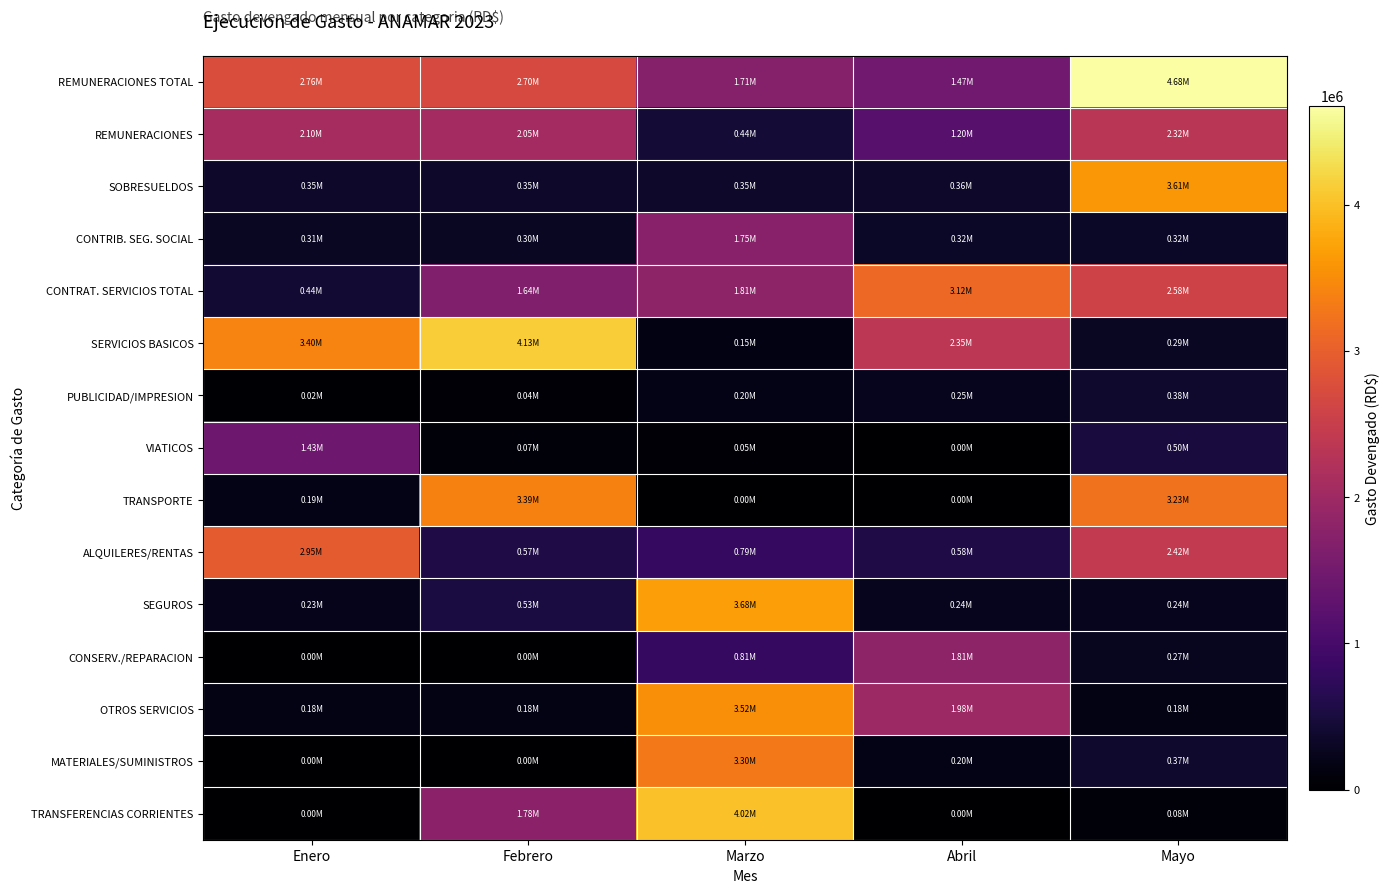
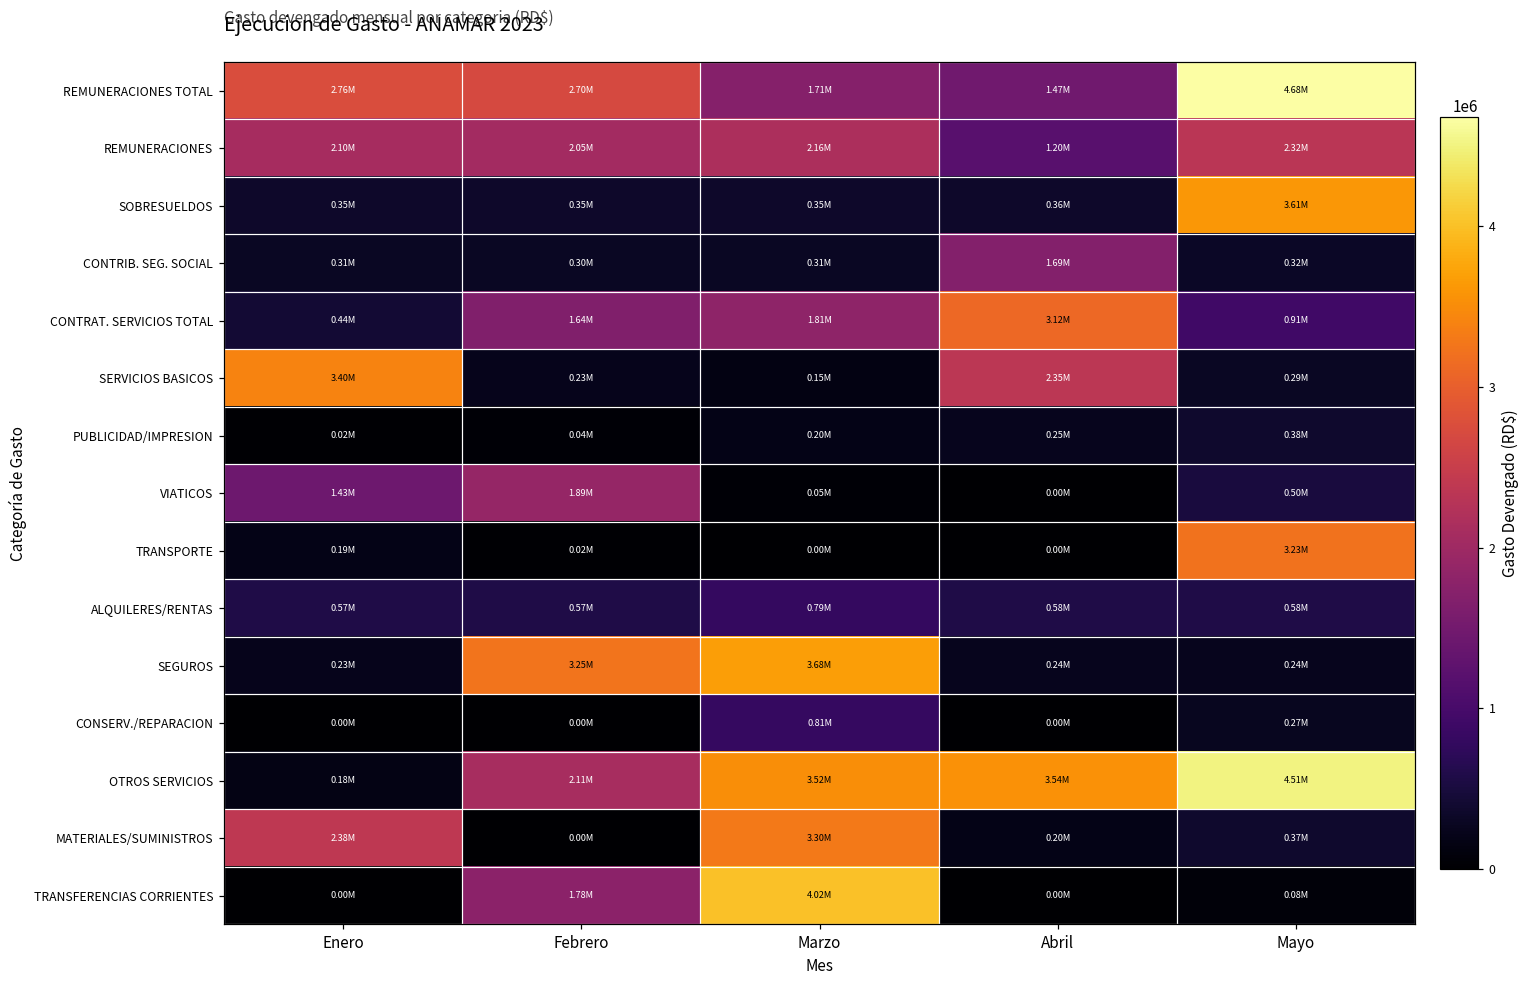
REMUNERACIONES, Marzo: 0.44M -> 2.16M
CONTRIB. SEG. SOCIAL, Marzo: 1.75M -> 0.31M
CONTRIB. SEG. SOCIAL, Abril: 0.32M -> 1.69M
CONTRAT. SERVICIOS TOTAL, Mayo: 2.58M -> 0.91M
SERVICIOS BASICOS, Febrero: 4.13M -> 0.23M
VIATICOS, Febrero: 0.07M -> 1.89M
TRANSPORTE, Febrero: 3.39M -> 0.02M
ALQUILERES/RENTAS, Enero: 2.95M -> 0.57M
ALQUILERES/RENTAS, Mayo: 2.42M -> 0.58M
SEGUROS, Febrero: 0.53M -> 3.25M
CONSERV./REPARACION, Abril: 1.81M -> 0.00M
OTROS SERVICIOS, Febrero: 0.18M -> 2.11M
OTROS SERVICIOS, Abril: 1.98M -> 3.54M
OTROS SERVICIOS, Mayo: 0.18M -> 4.51M
MATERIALES/SUMINISTROS, Enero: 0.00M -> 2.38M
